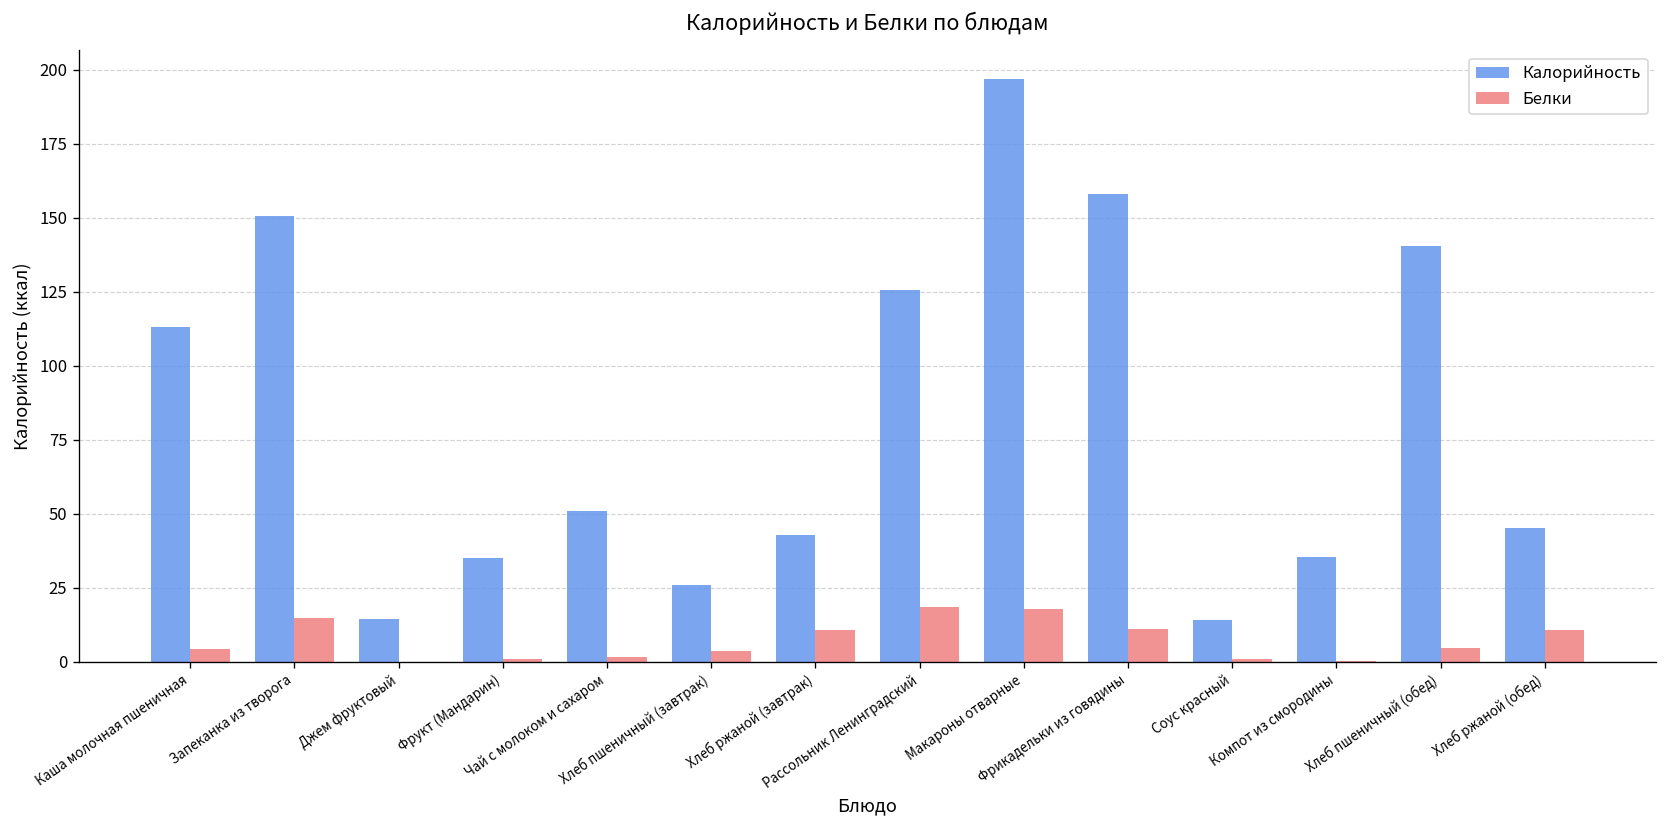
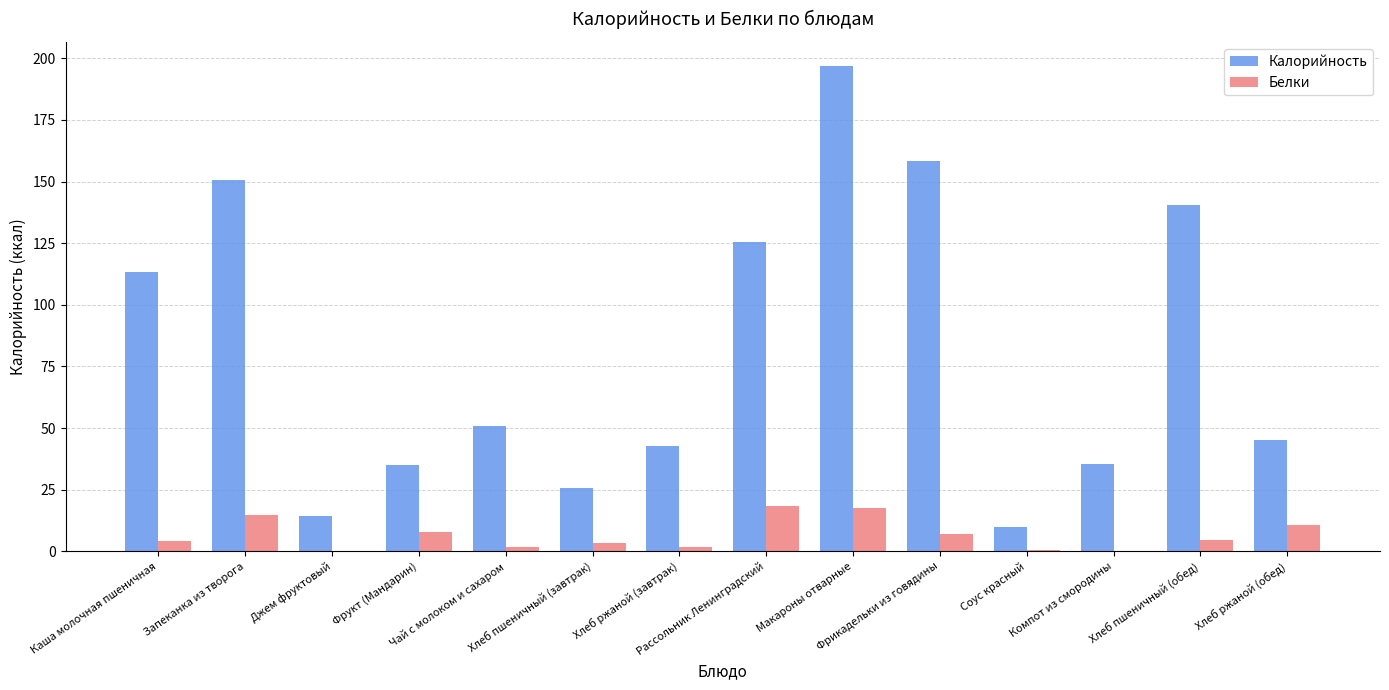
Белки, Фрукт (Мандарин): 1 -> 8
Белки, Хлеб ржаной (завтрак): 11 -> 2
Белки, Фрикадельки из говядины: 11 -> 7
Калорийность, Соус красный: 14 -> 10
